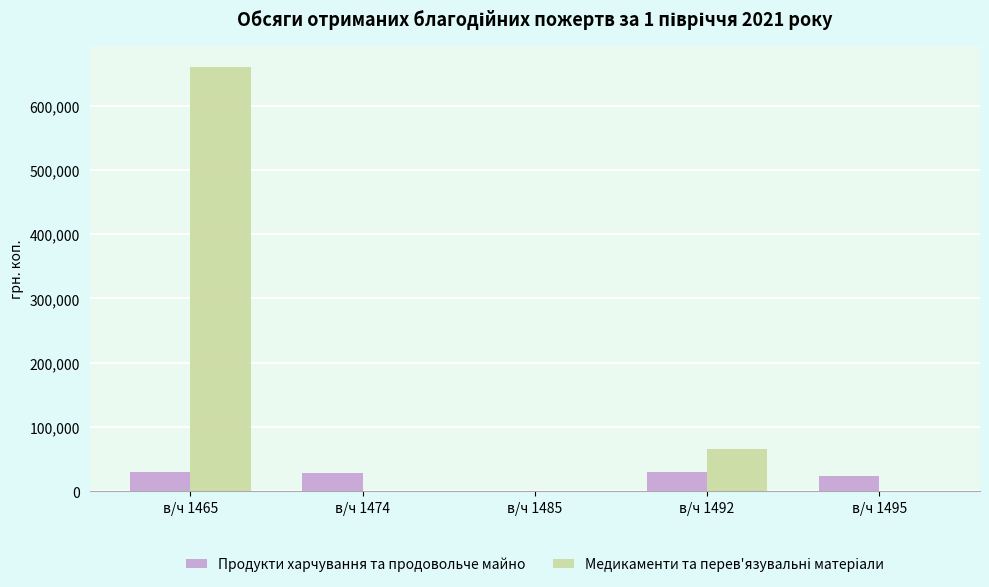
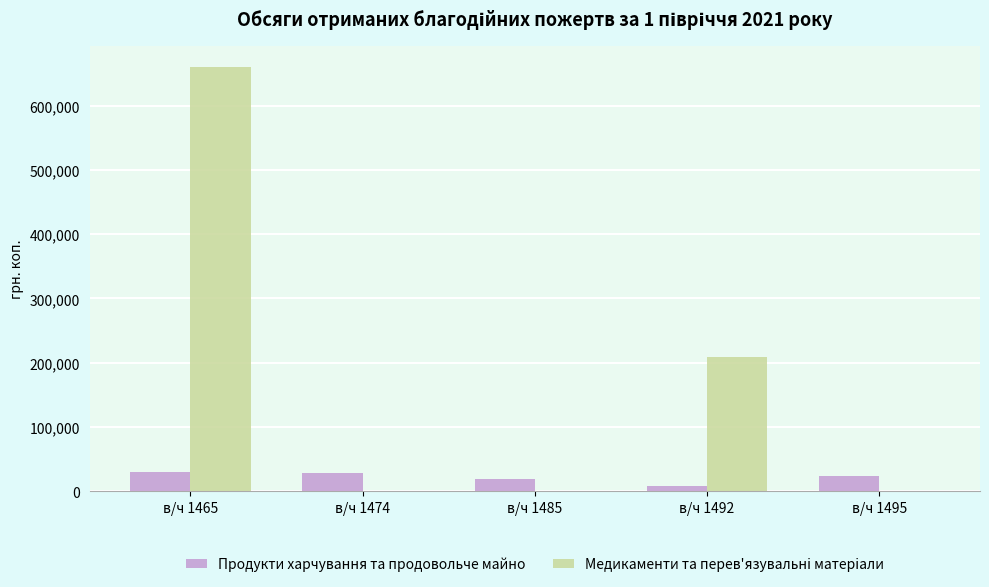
Продукти харчування та продовольче майно, в/ч 1485: 0 -> 20,000
Продукти харчування та продовольче майно, в/ч 1492: 30,000 -> 10,000
Медикаменти та перев'язувальні матеріали, в/ч 1492: 70,000 -> 210,000
